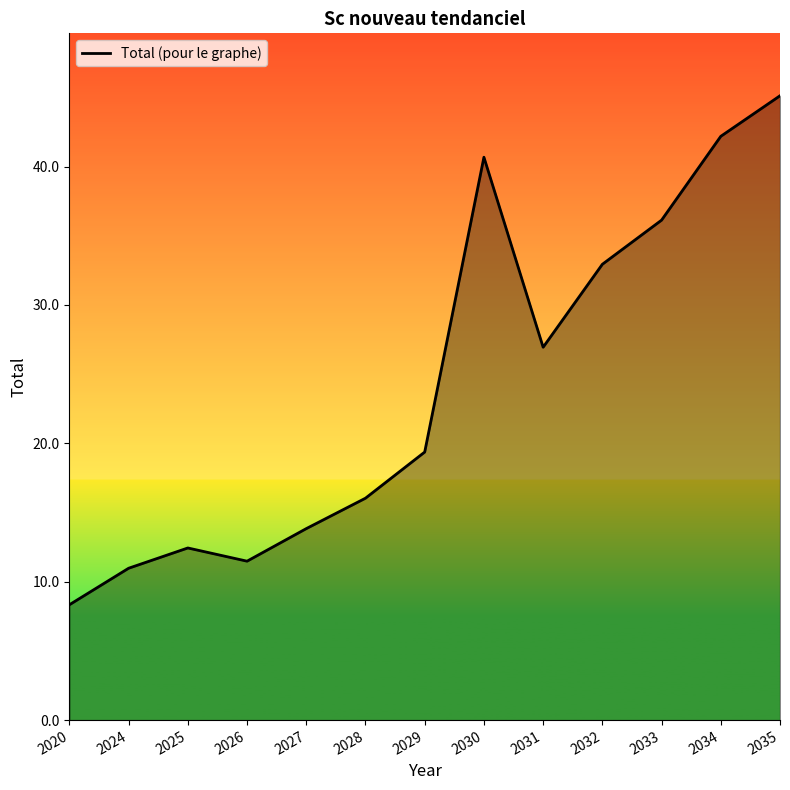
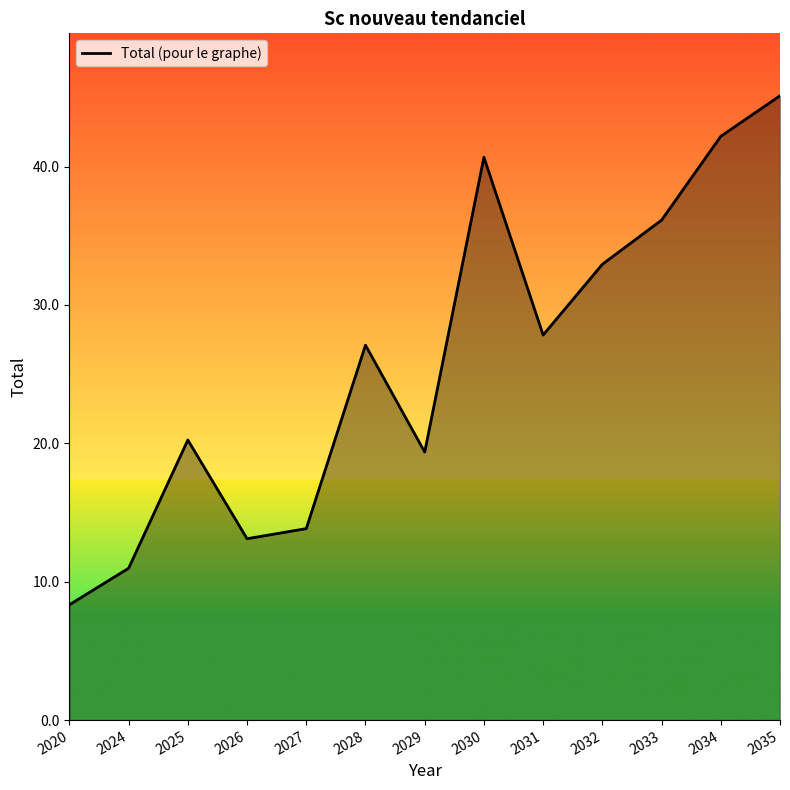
2025: 12.4 -> 20.2
2026: 11.5 -> 13.1
2028: 16.0 -> 27.1
2031: 26.9 -> 27.8
